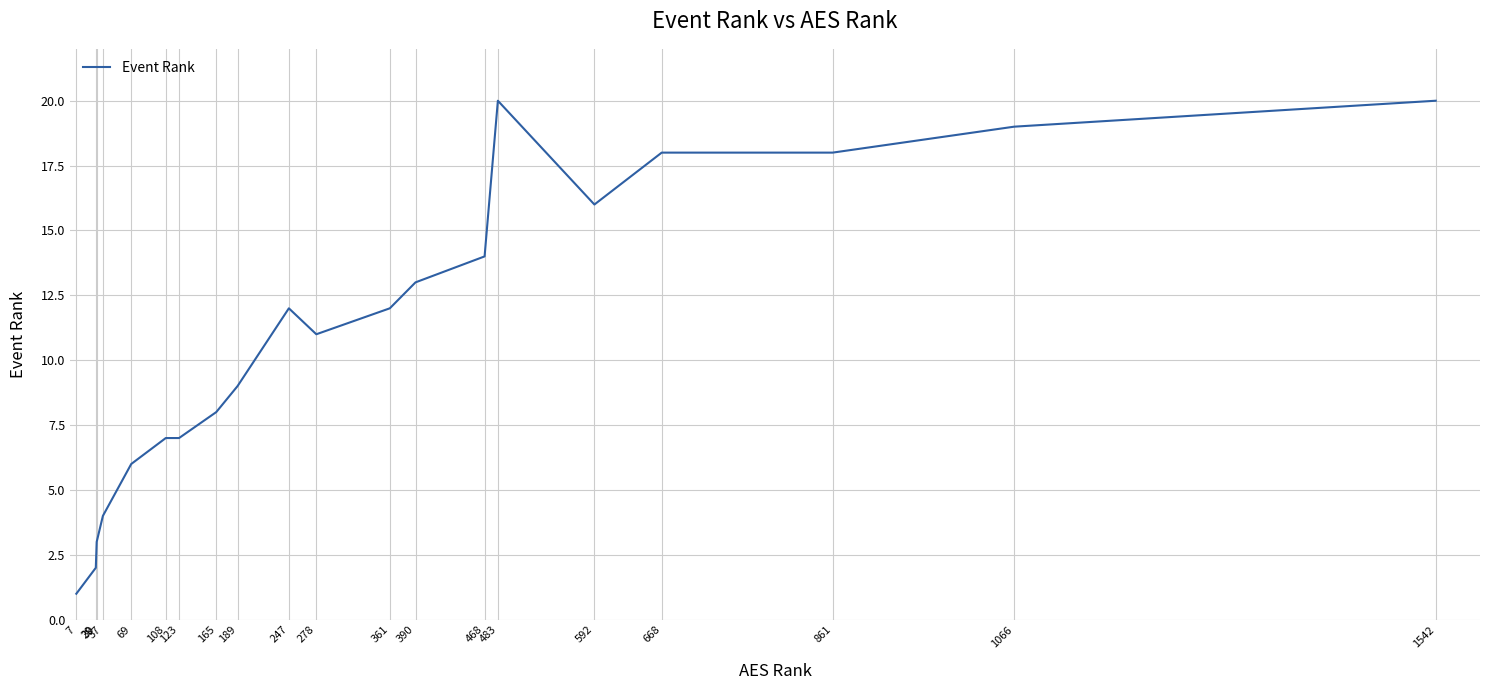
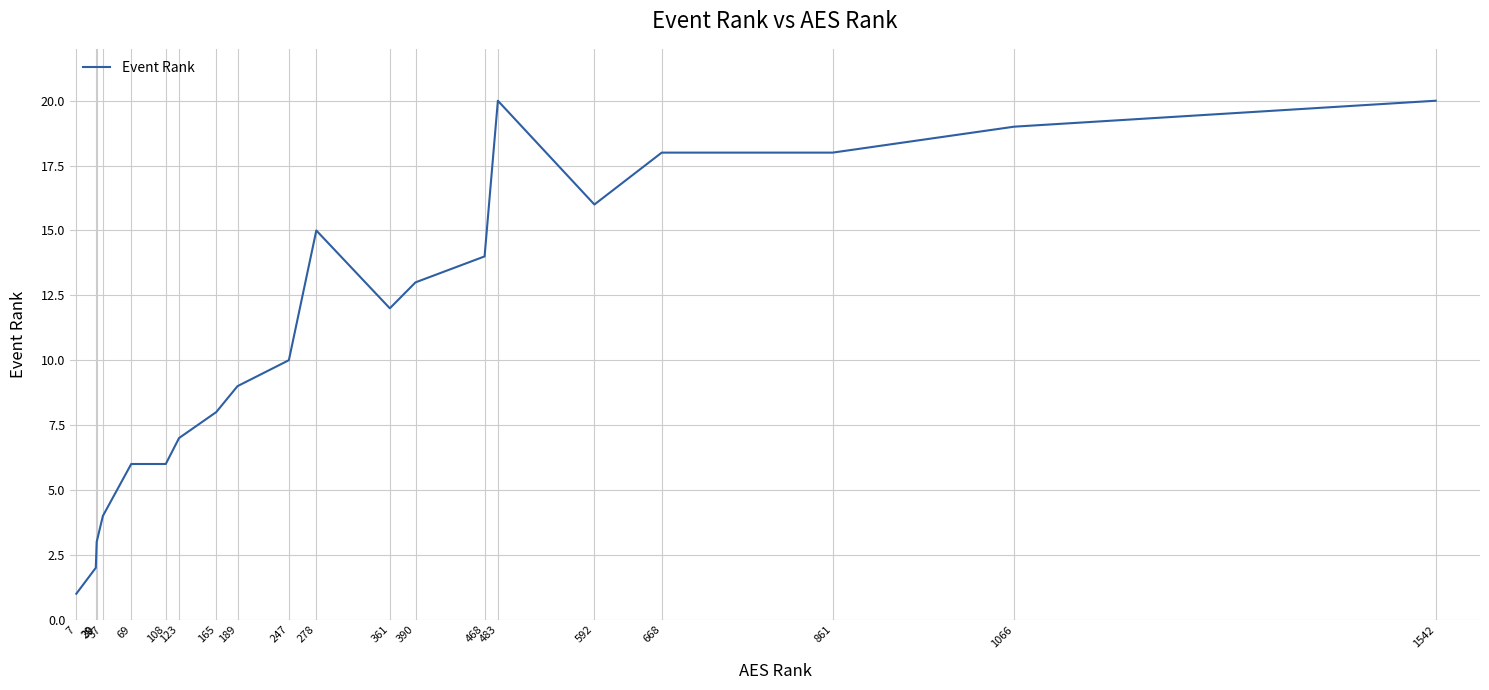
108: 7 -> 6
247: 12 -> 10
278: 11 -> 15
